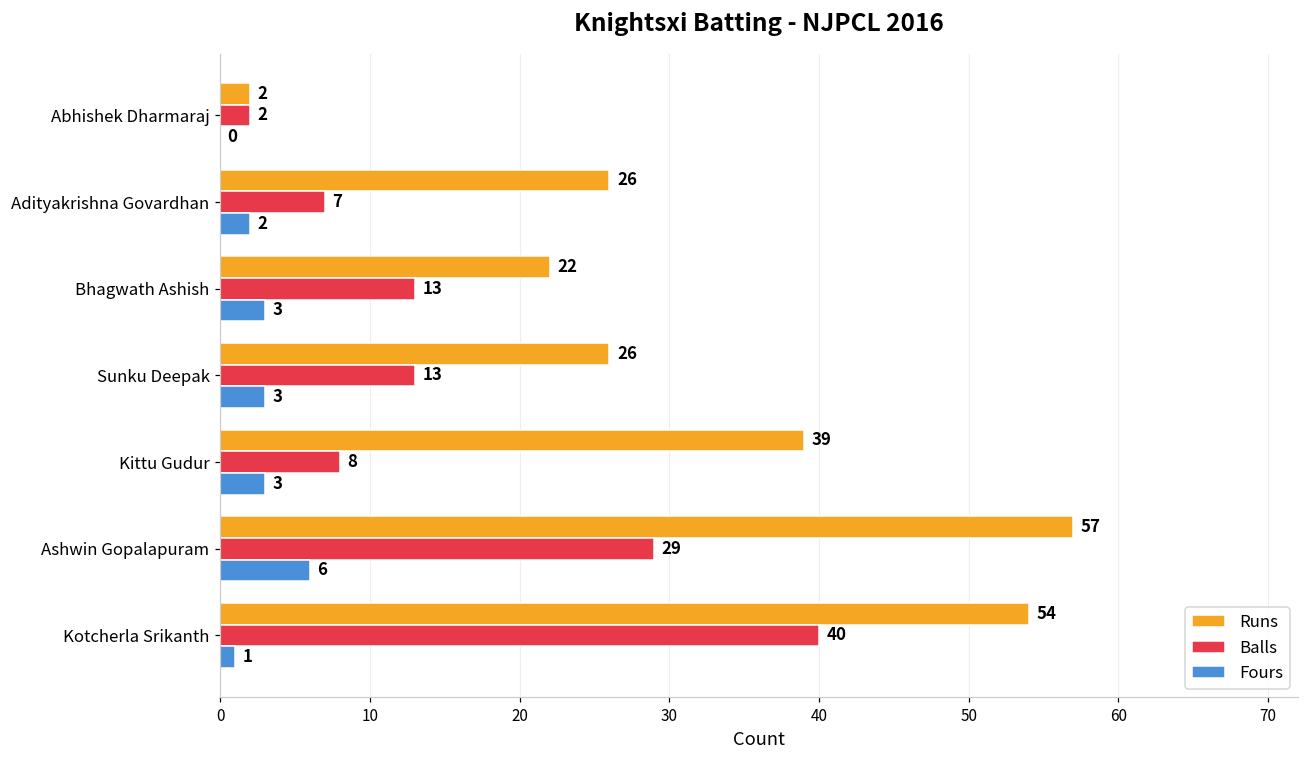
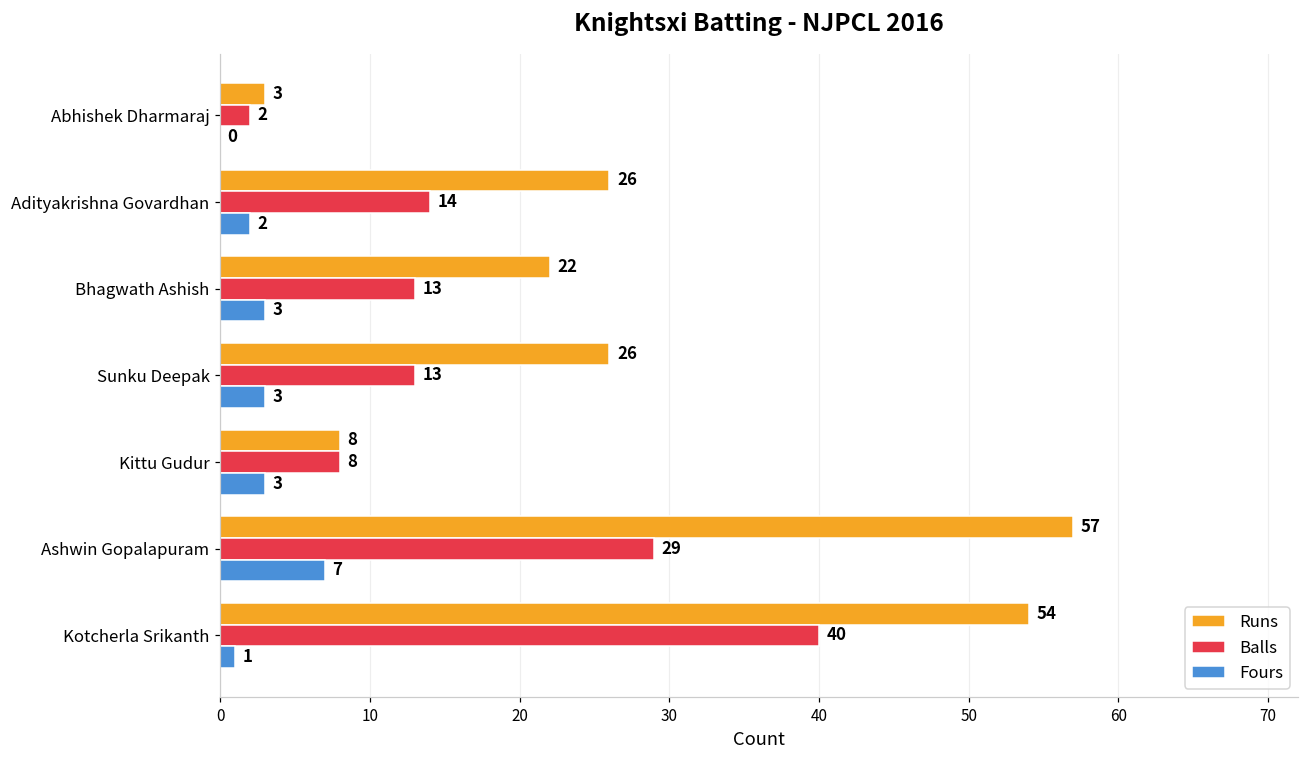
Runs, Abhishek Dharmaraj: 2 -> 3
Balls, Adityakrishna Govardhan: 7 -> 14
Runs, Kittu Gudur: 39 -> 8
Fours, Ashwin Gopalapuram: 6 -> 7
